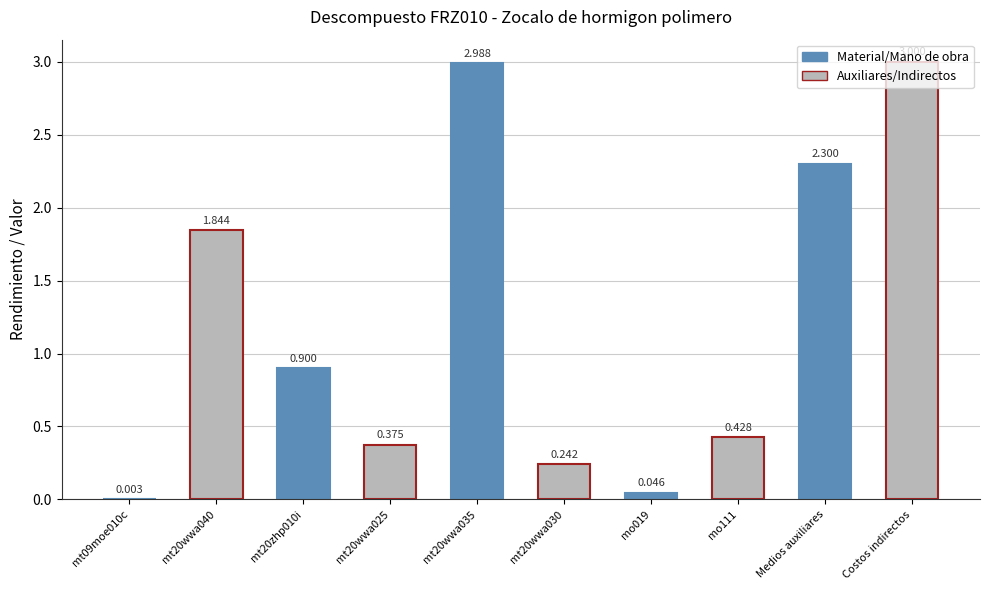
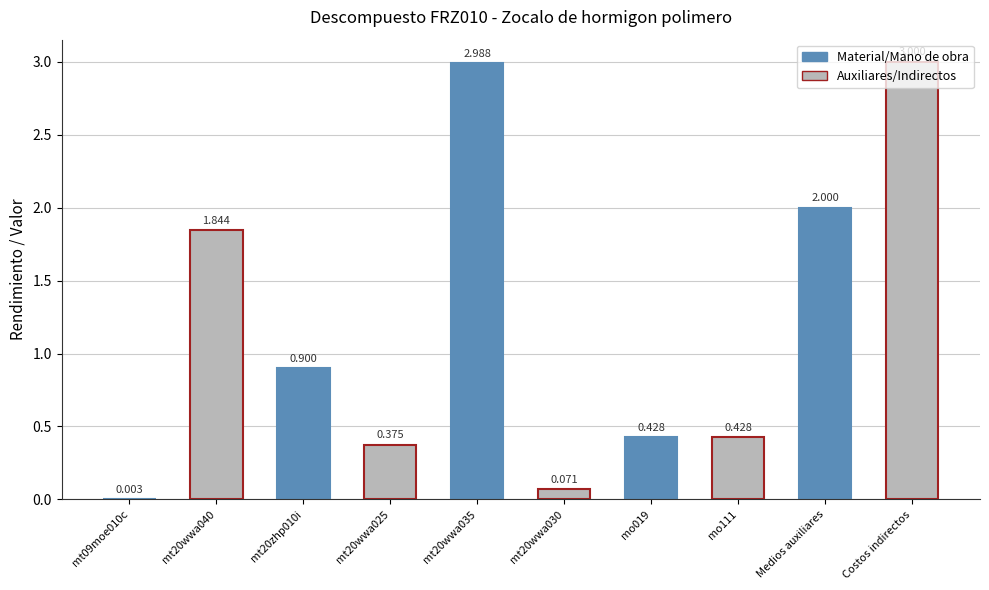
mt20wwa030: 0.242 -> 0.071
mo019: 0.046 -> 0.428
Medios auxiliares: 2.300 -> 2.000
